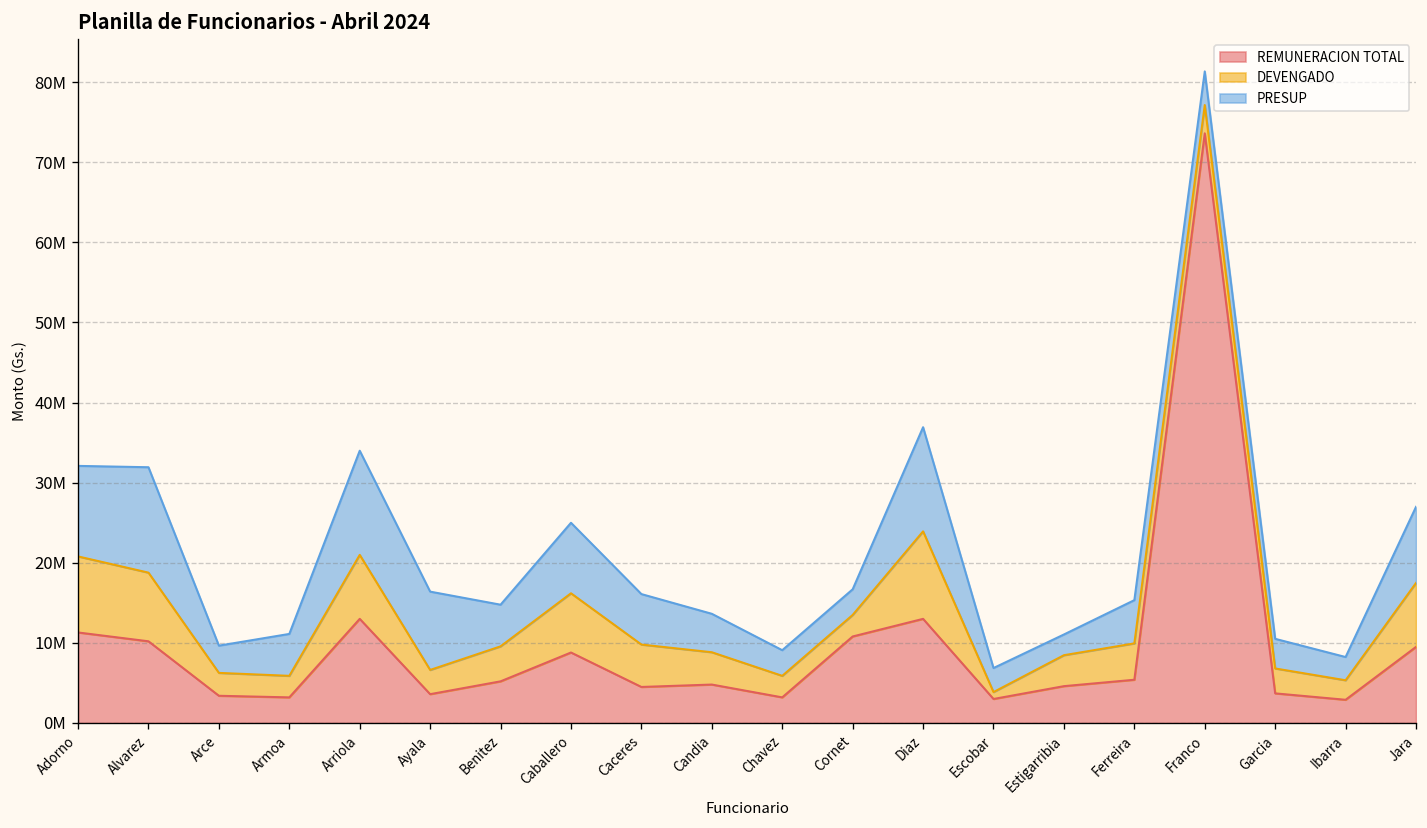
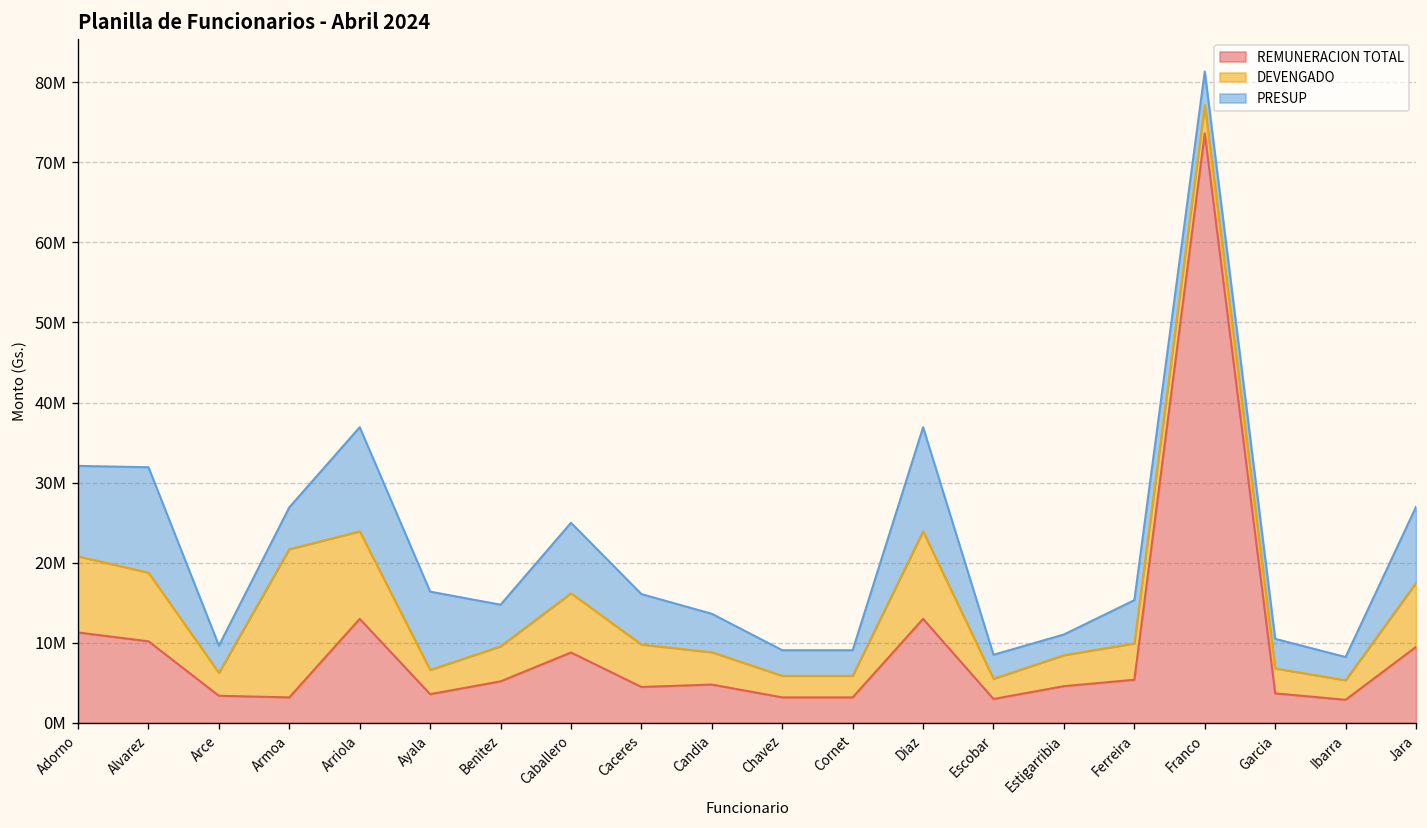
DEVENGADO, Armoa: 3000000 -> 18000000
DEVENGADO, Arriola: 8000000 -> 11000000
REMUNERACION TOTAL, Cornet: 11000000 -> 3000000
DEVENGADO, Escobar: 1000000 -> 3000000
